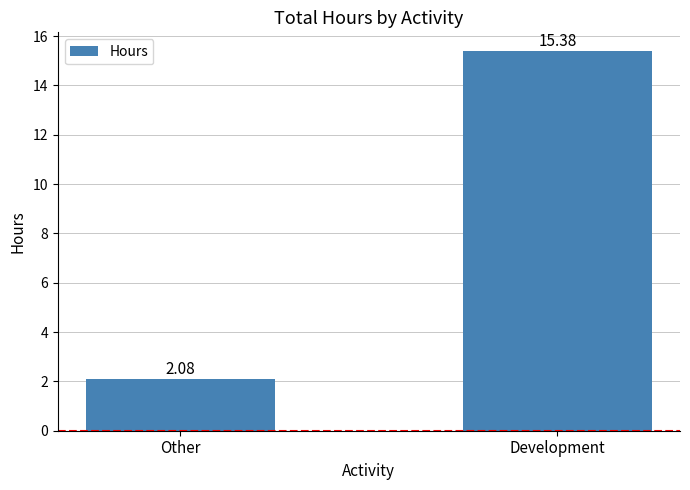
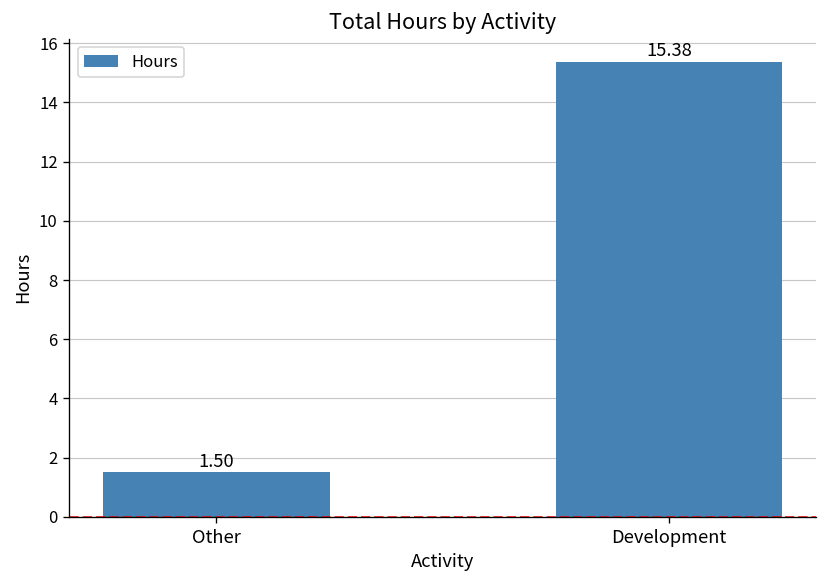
Other: 2.08 -> 1.50
